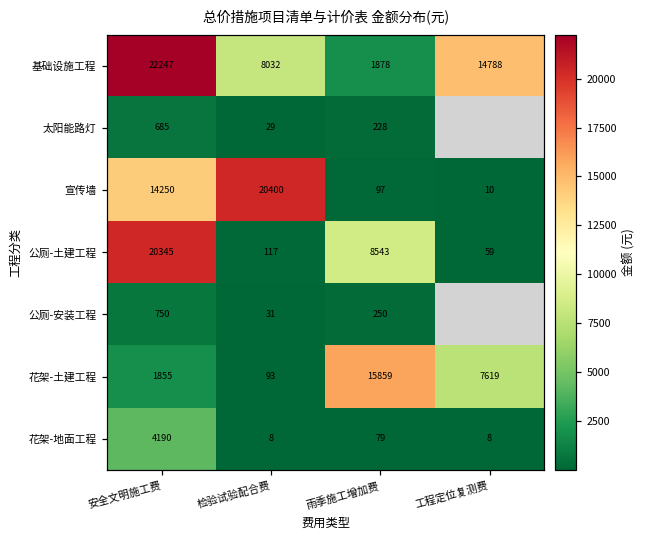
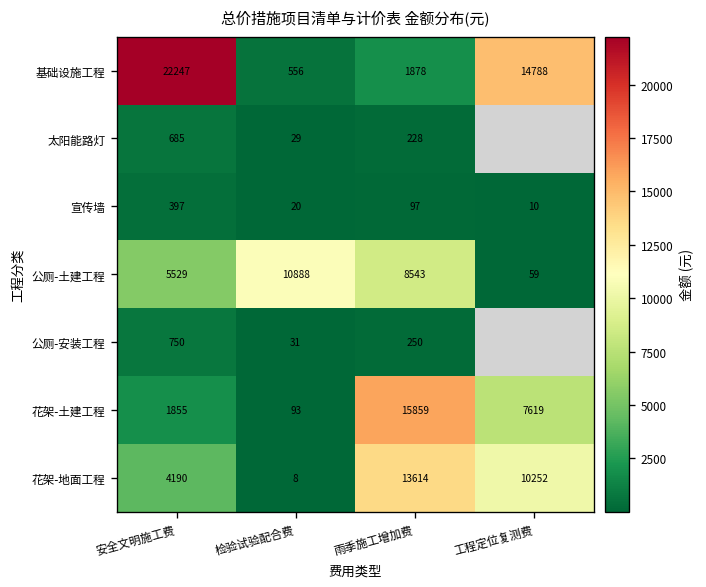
基础设施工程, 检验试验配合费: 8032 -> 556
宣传墙, 安全文明施工费: 14250 -> 397
宣传墙, 检验试验配合费: 20400 -> 20
公厕-土建工程, 安全文明施工费: 20345 -> 5529
公厕-土建工程, 检验试验配合费: 117 -> 10888
花架-地面工程, 雨季施工增加费: 79 -> 13614
花架-地面工程, 工程定位复测费: 8 -> 10252
